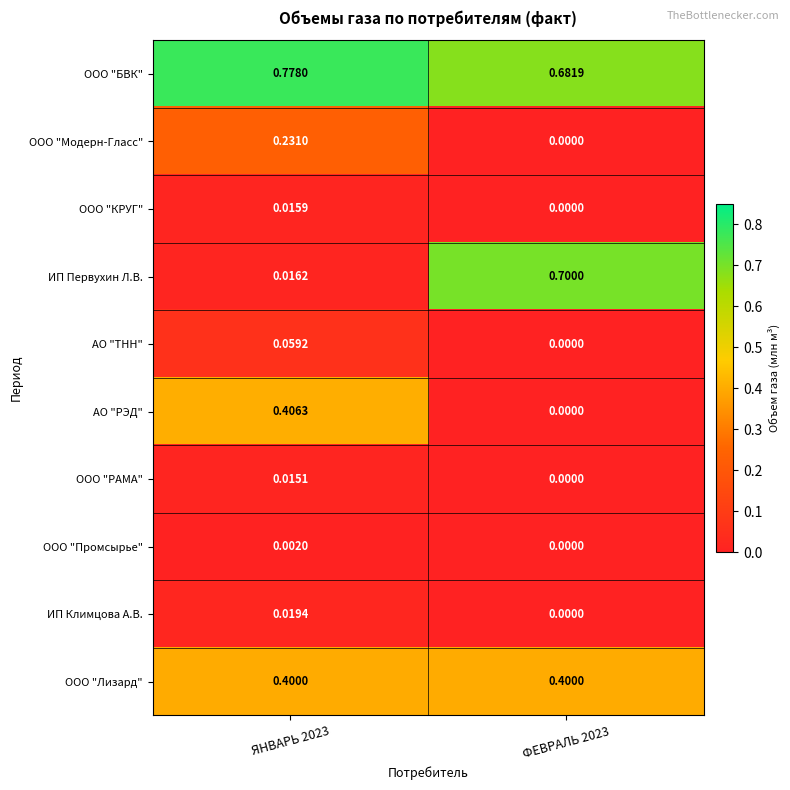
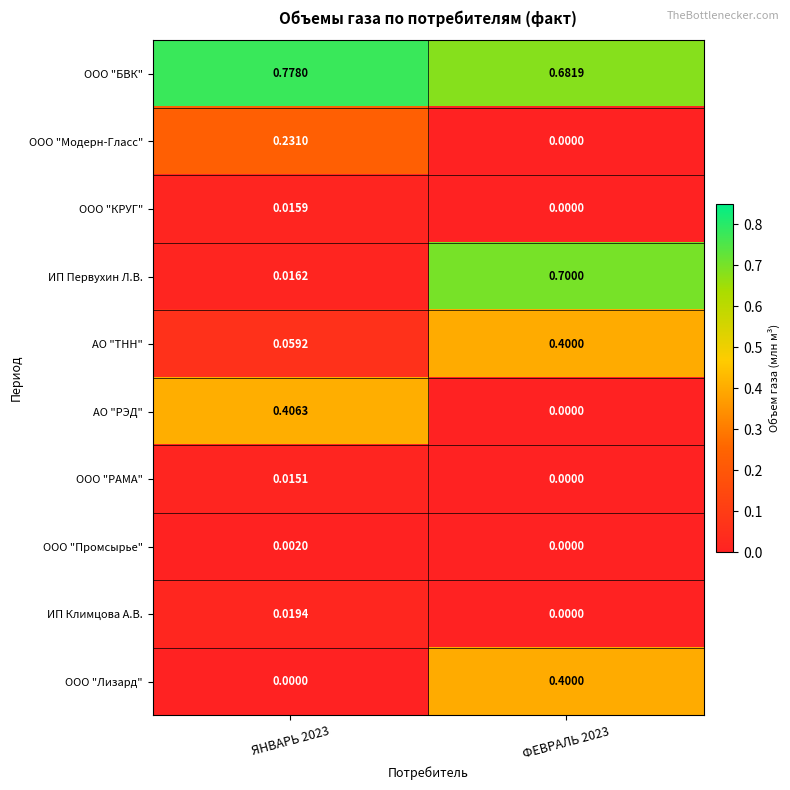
АО "ТНН", ФЕВРАЛЬ 2023: 0.0000 -> 0.4000
ООО "Лизард", ЯНВАРЬ 2023: 0.4000 -> 0.0000
